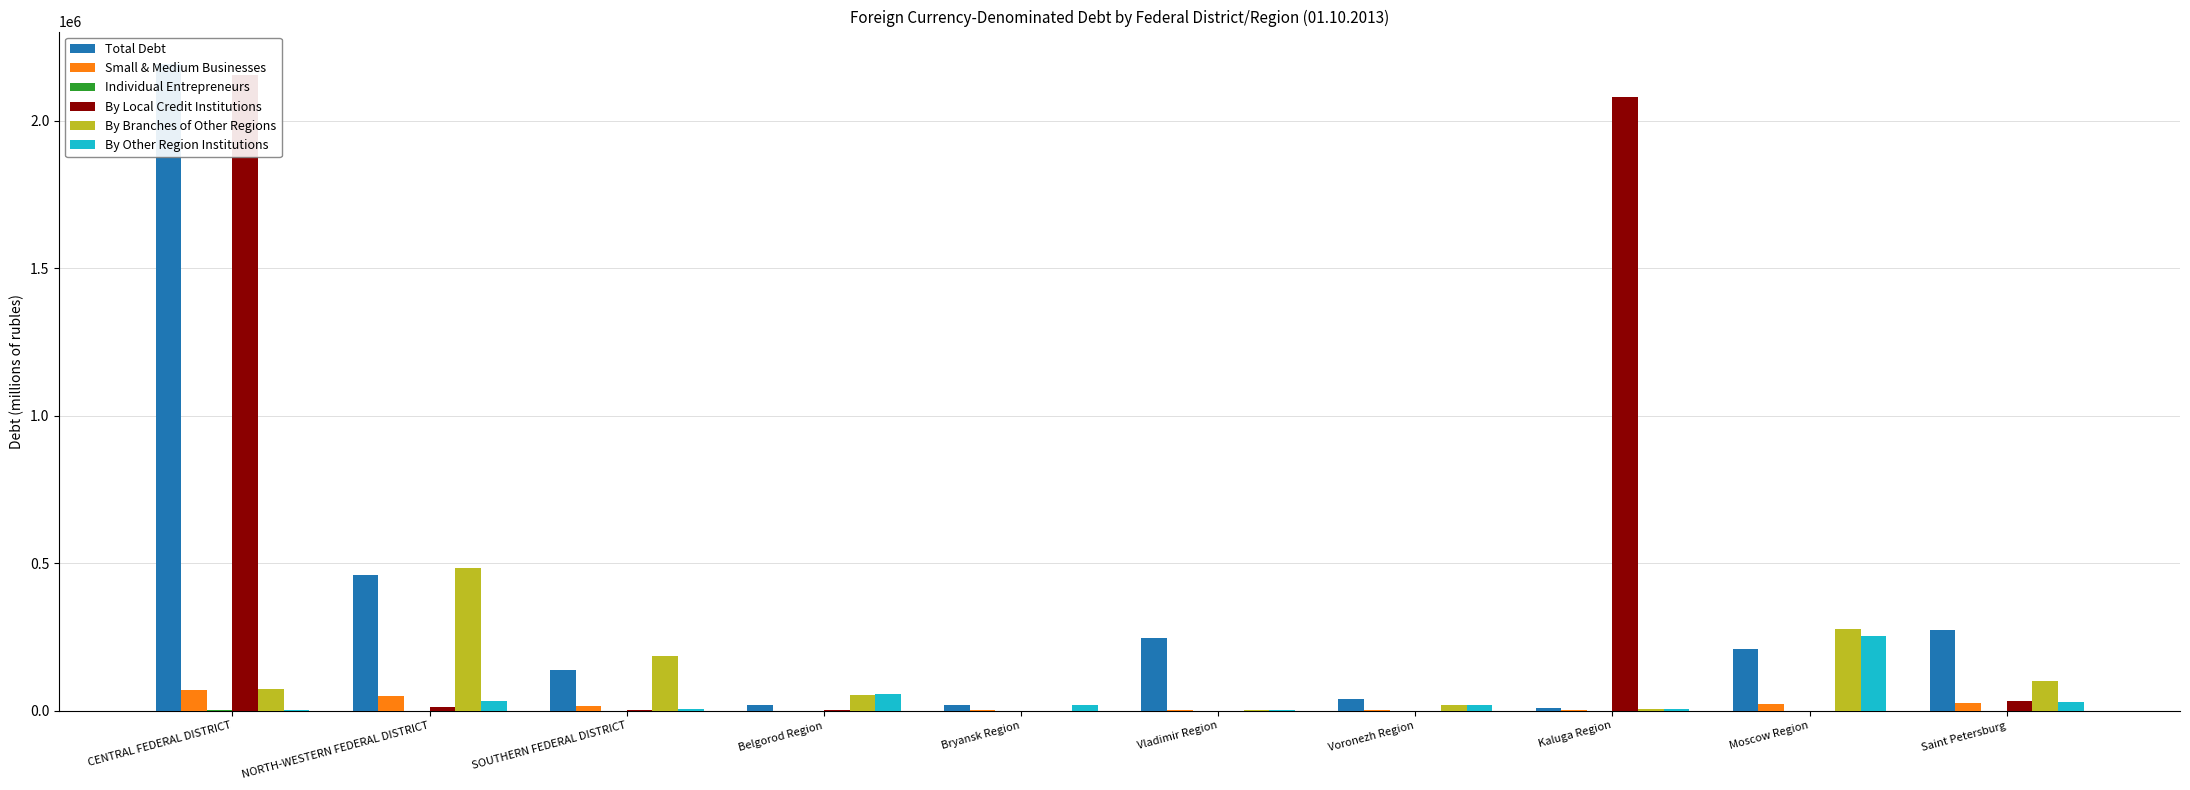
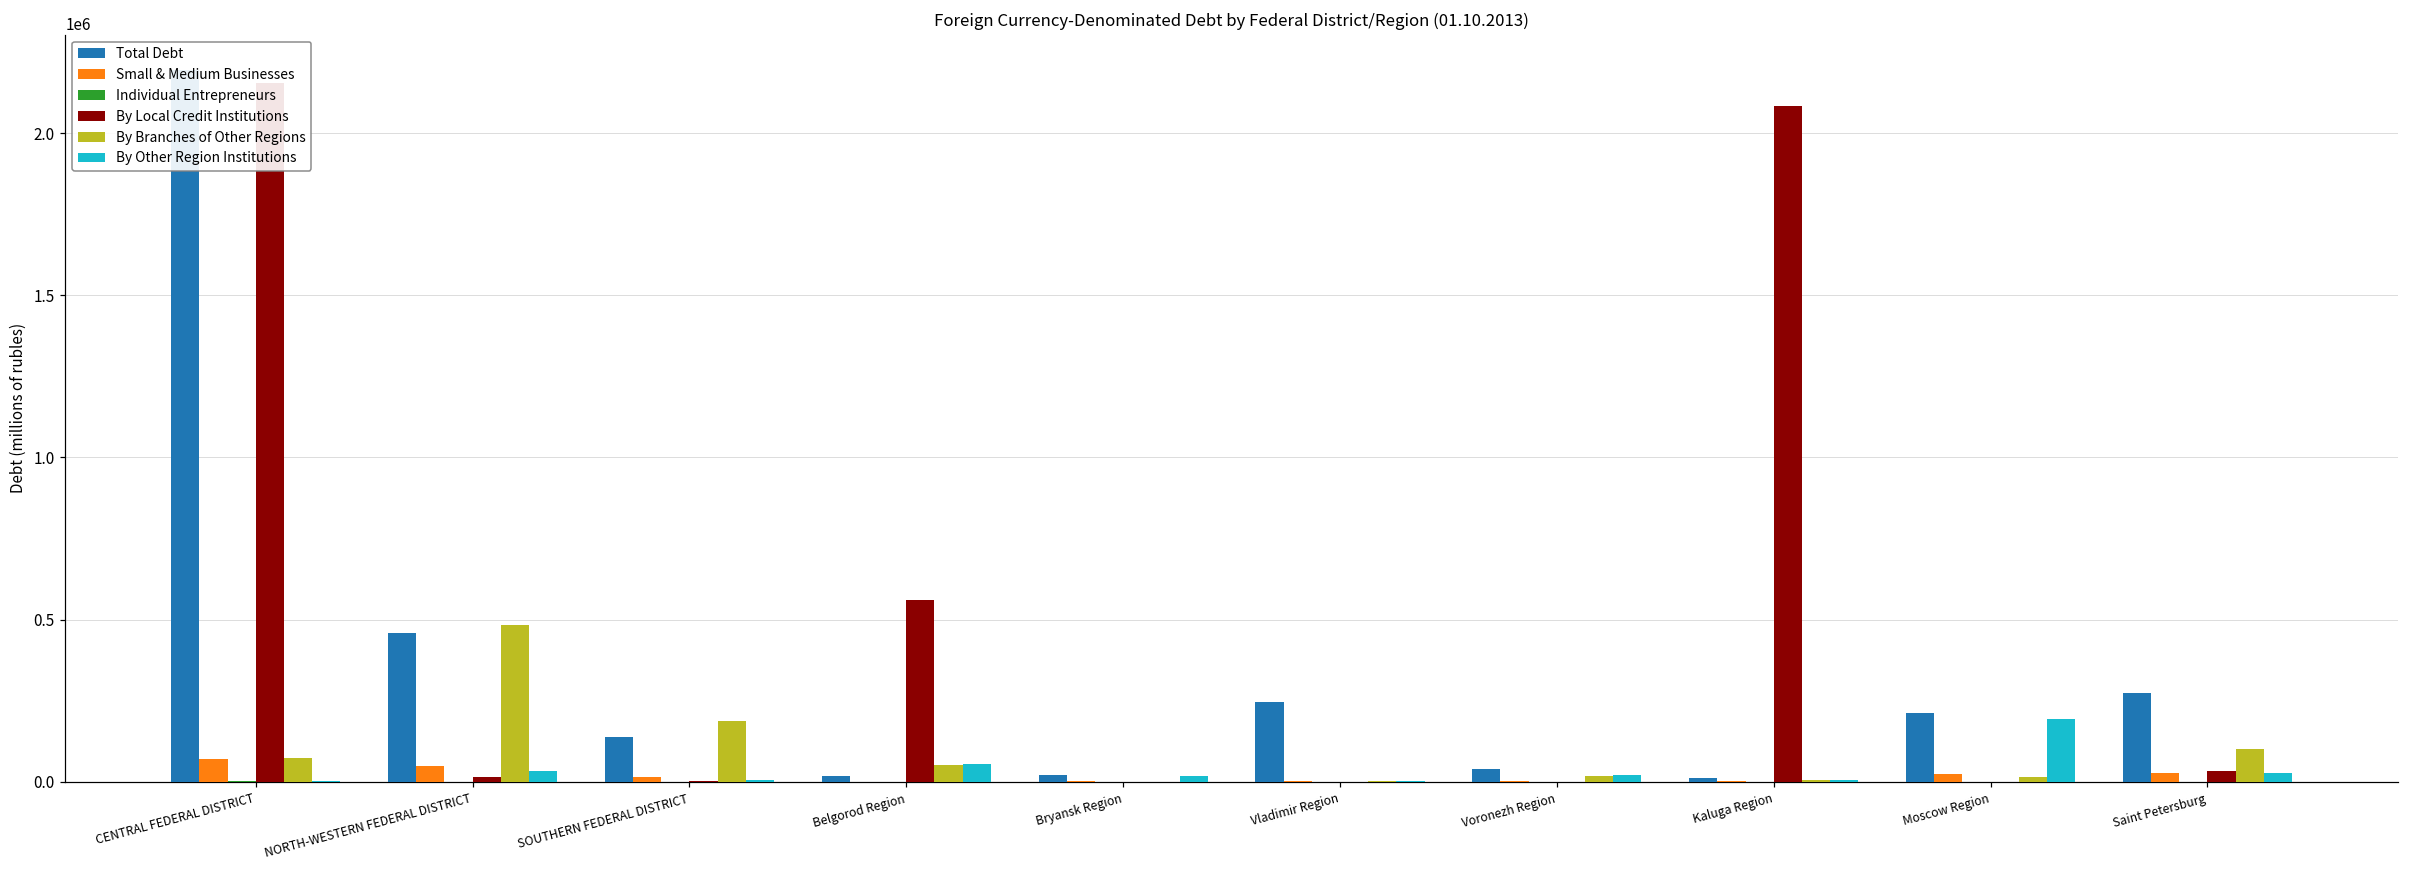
By Local Credit Institutions, Belgorod Region: 0 -> 560000
By Branches of Other Regions, Moscow Region: 280000 -> 20000
By Other Region Institutions, Moscow Region: 250000 -> 190000
